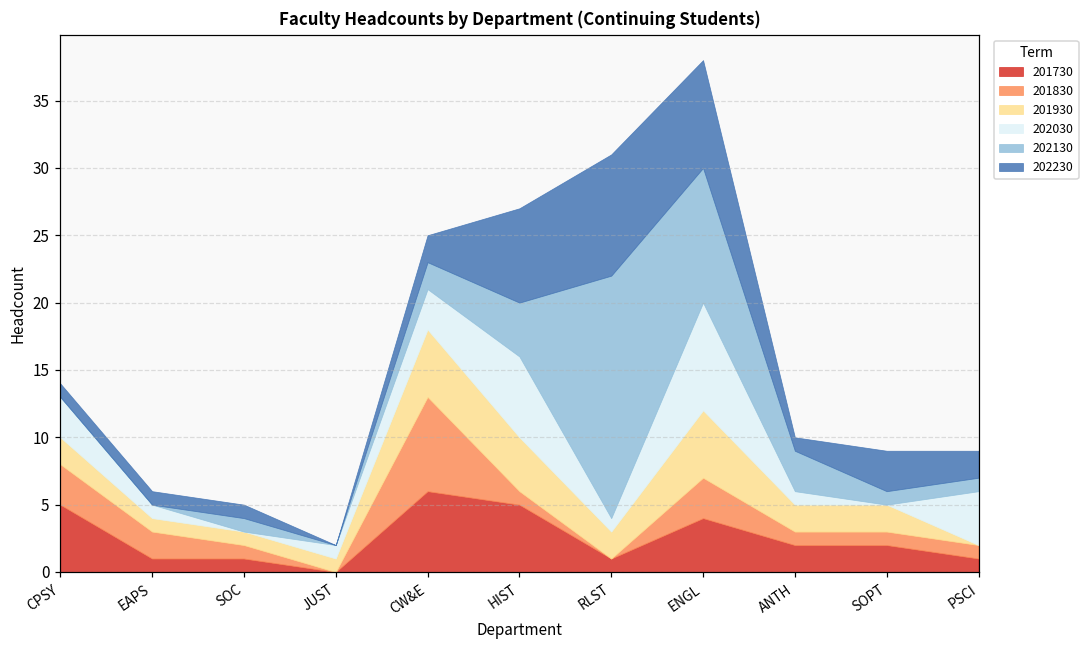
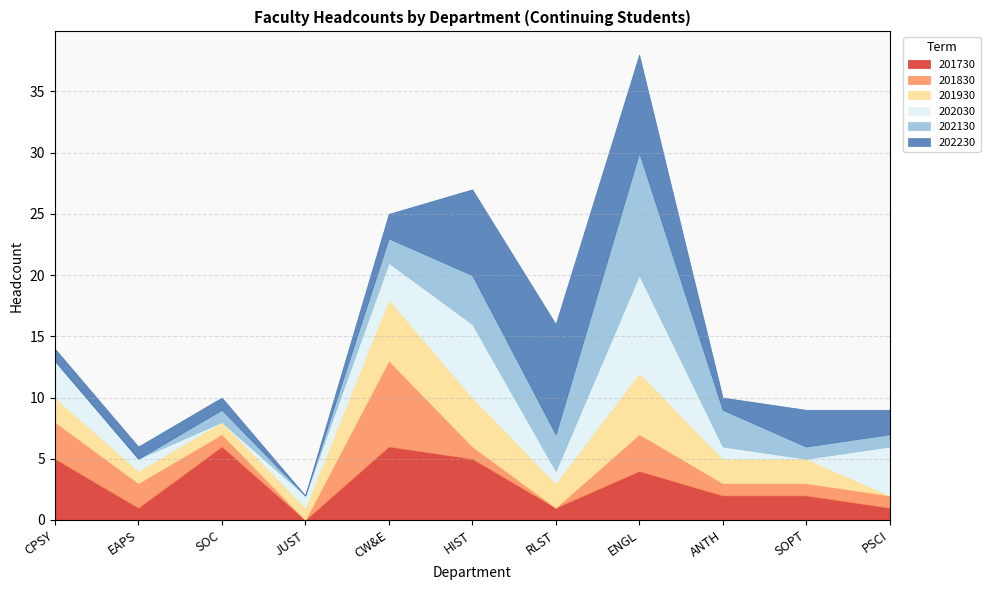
201730, SOC: 1 -> 6
202130, RLST: 18 -> 3
